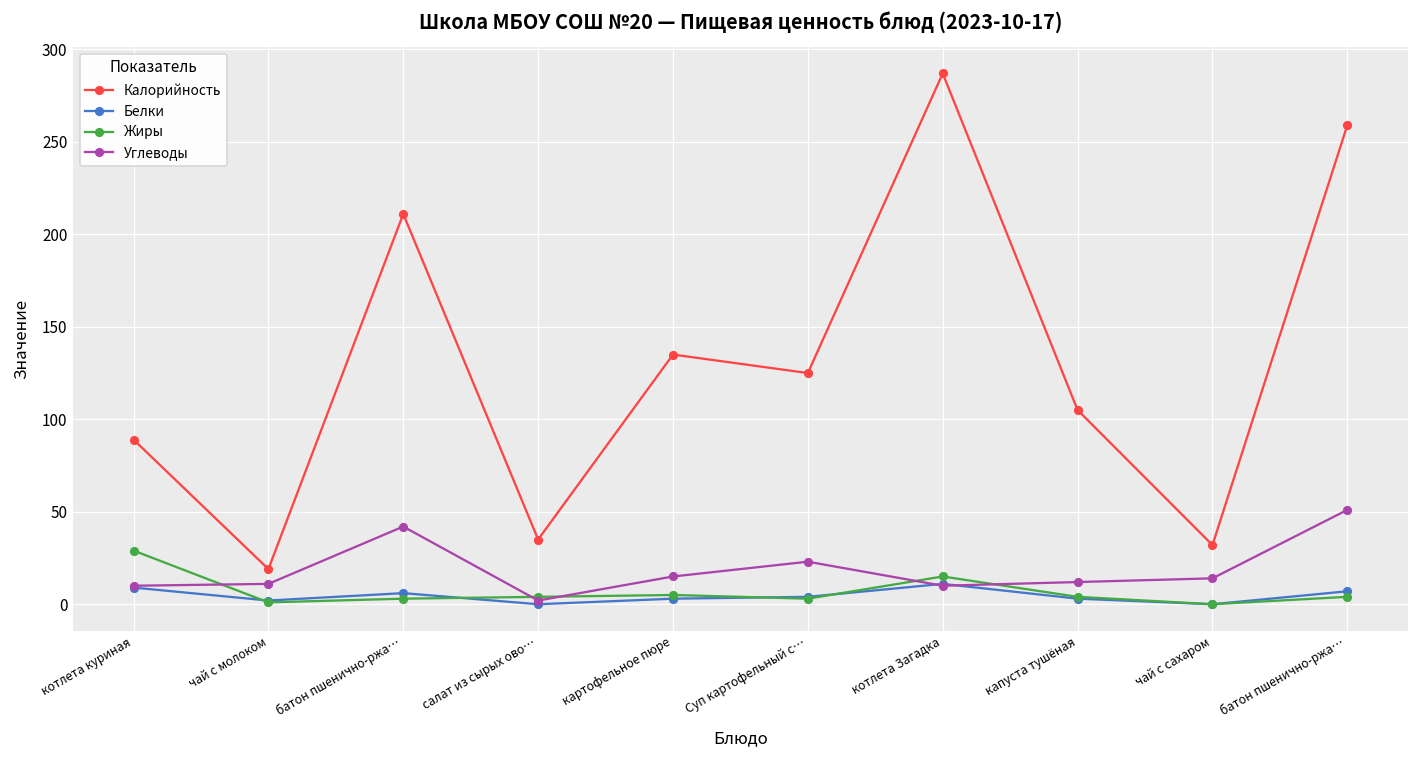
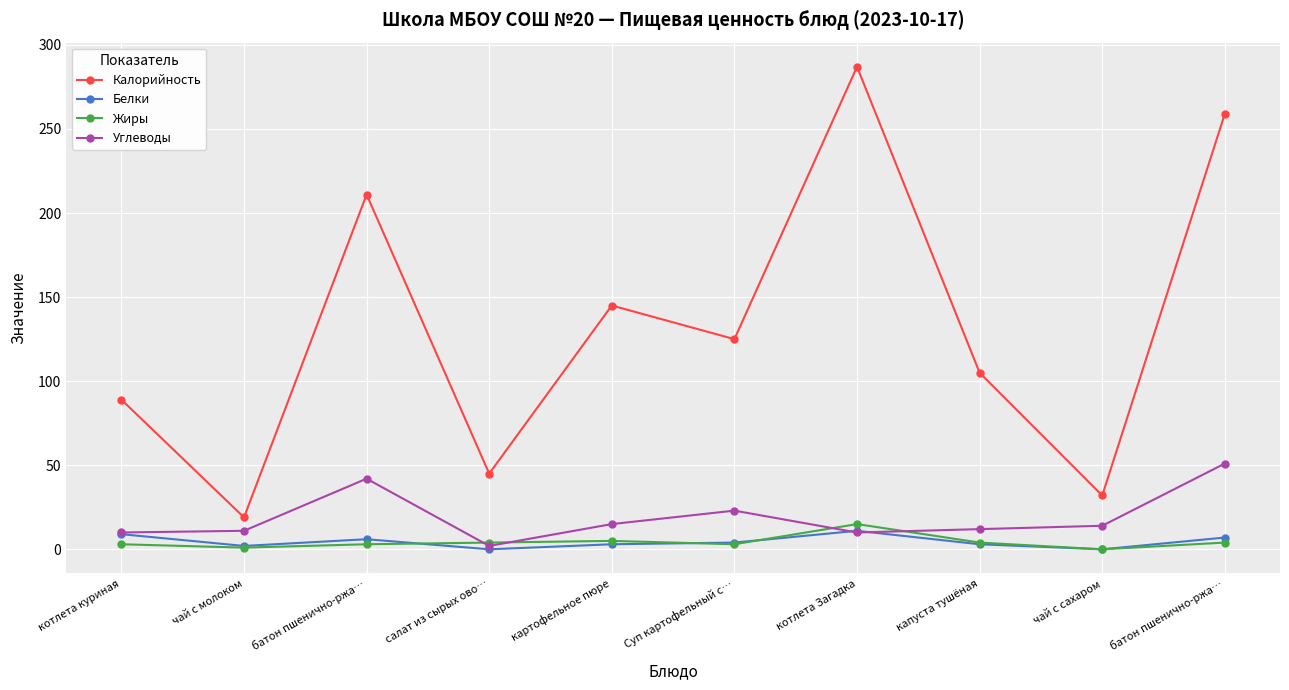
Жиры, котлета куриная: 29 -> 3
Калорийность, салат из сырых ово…: 35 -> 45
Калорийность, картофельное пюре: 135 -> 145
